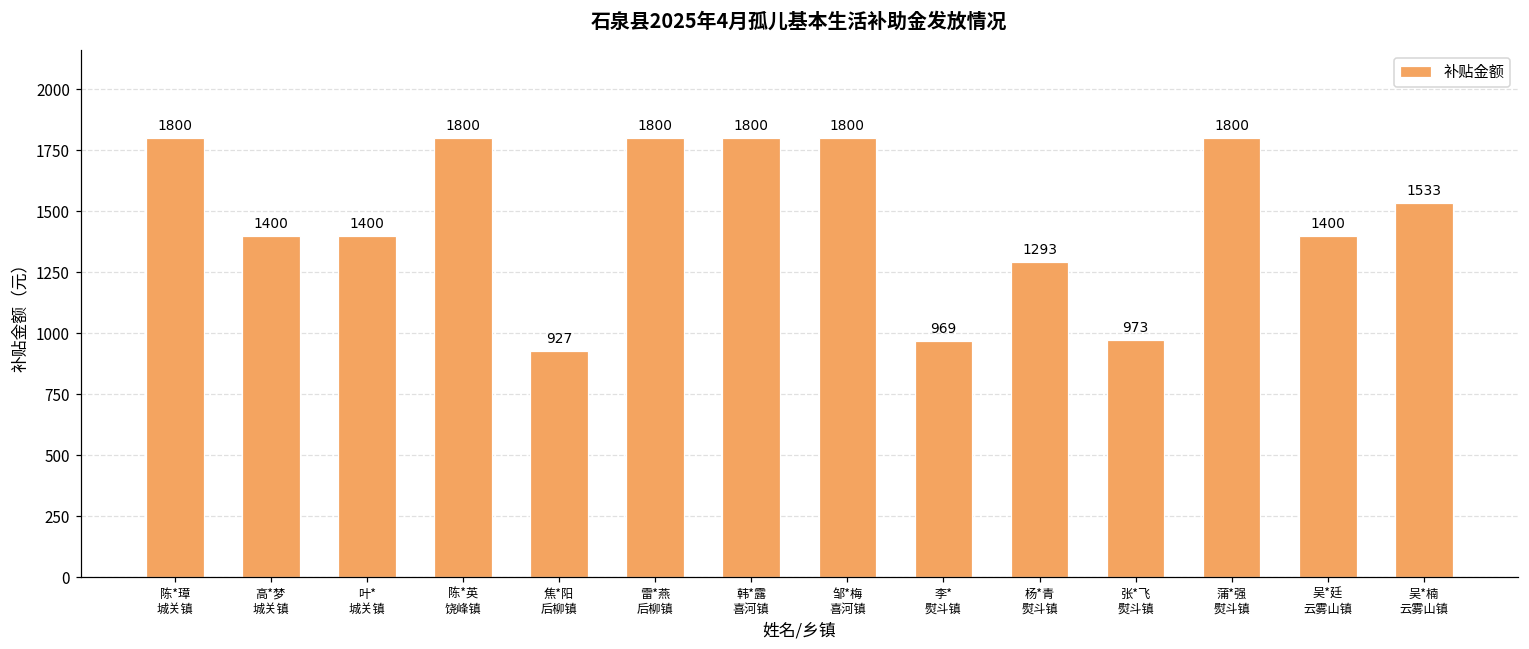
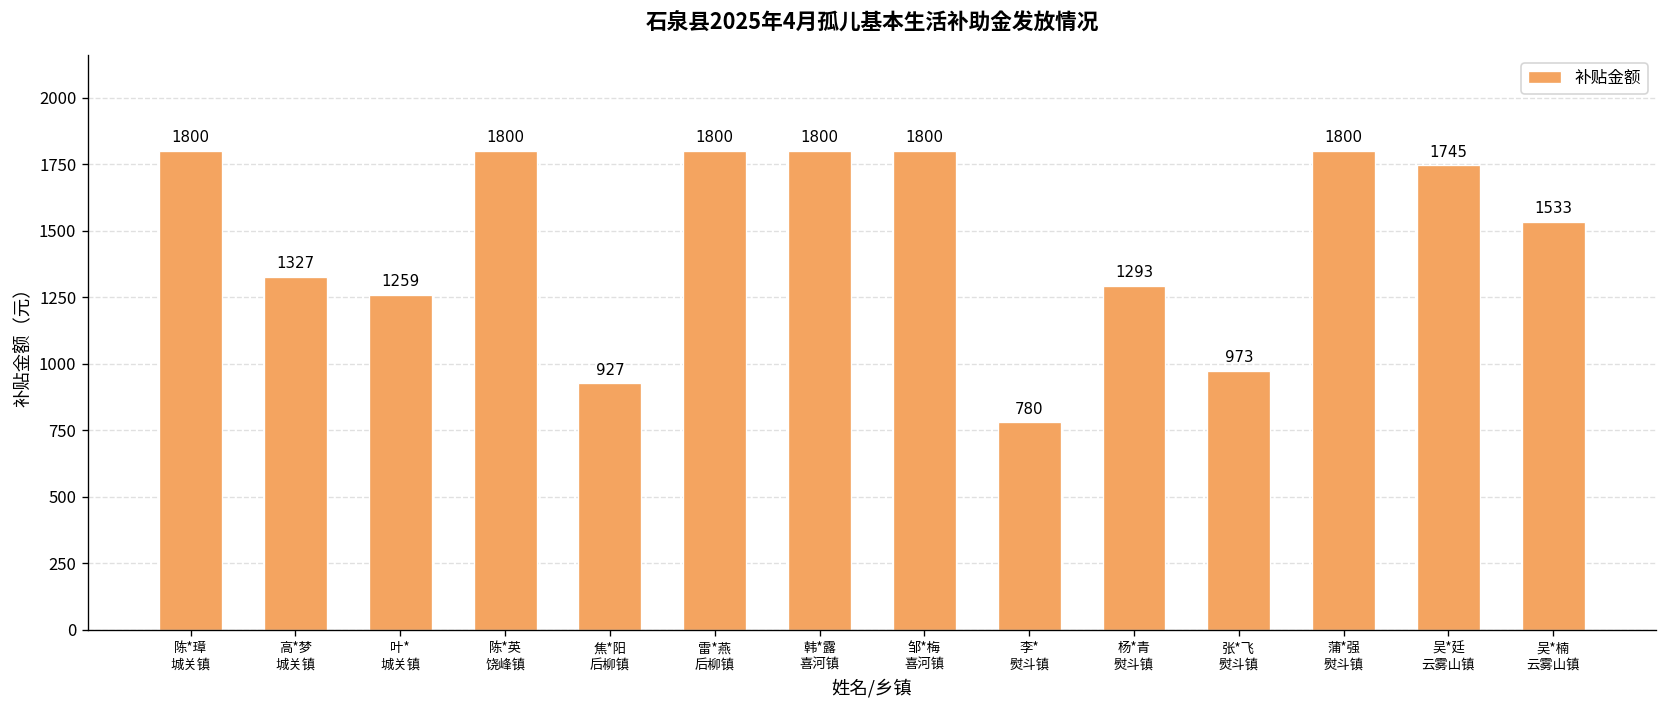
高*梦 城关镇: 1400 -> 1327
叶* 城关镇: 1400 -> 1259
李* 熨斗镇: 969 -> 780
吴*廷 云雾山镇: 1400 -> 1745
